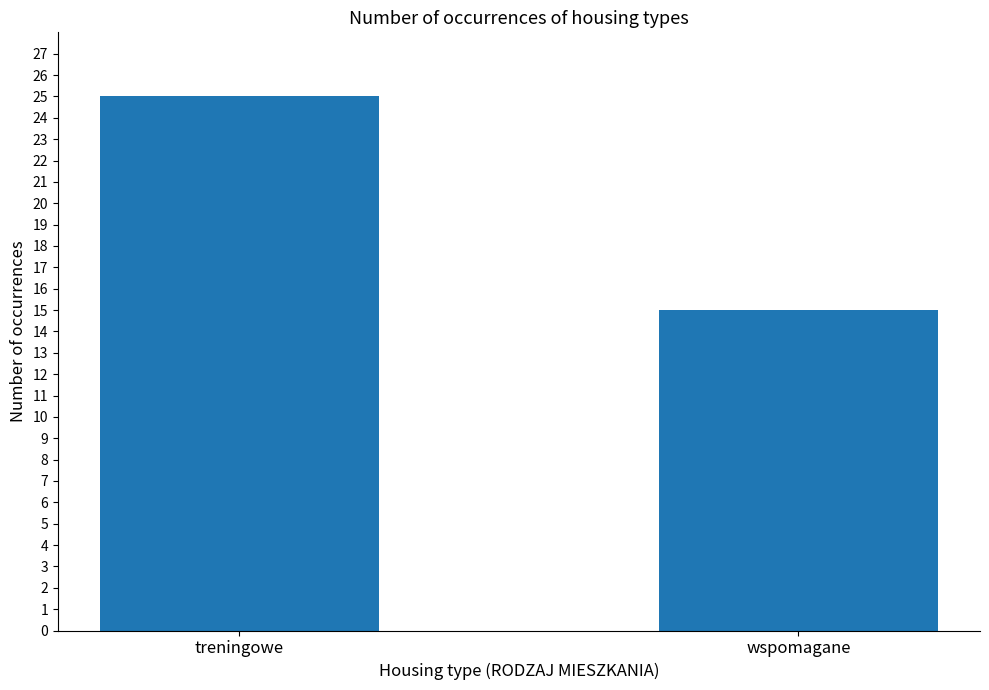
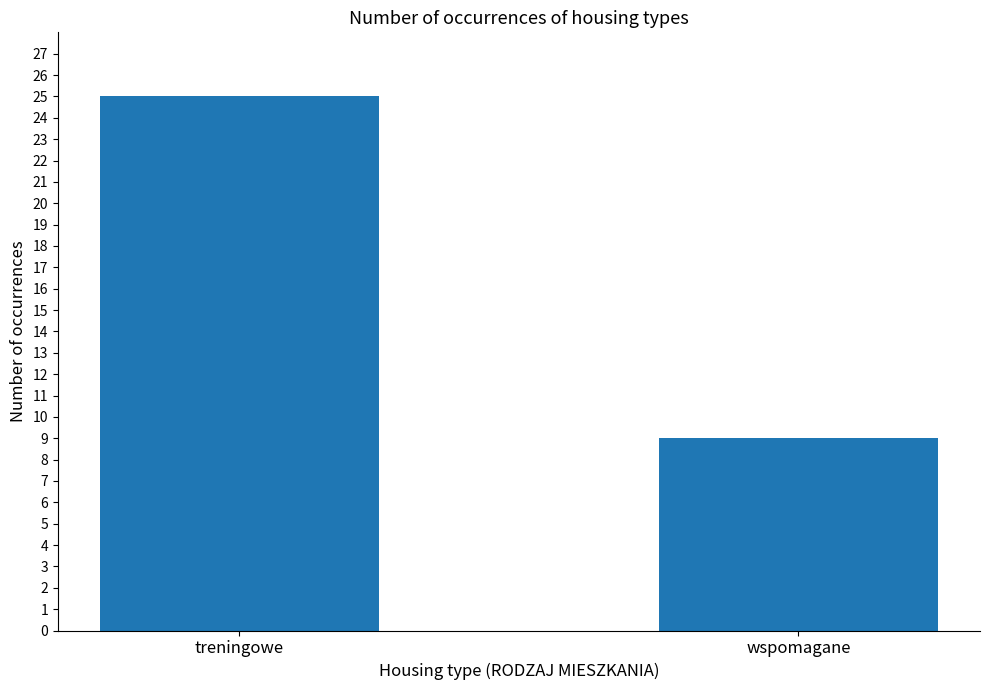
wspomagane: 15 -> 9
